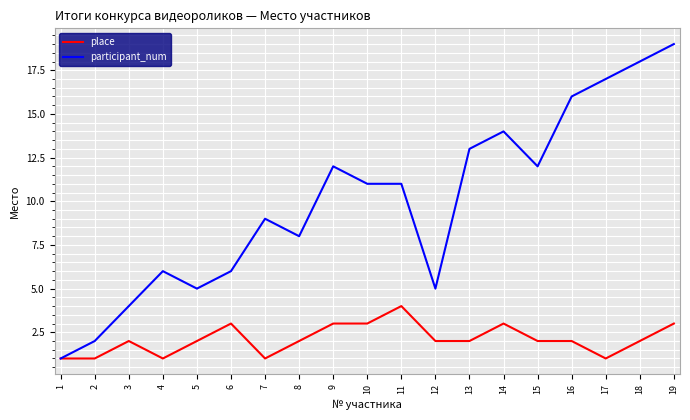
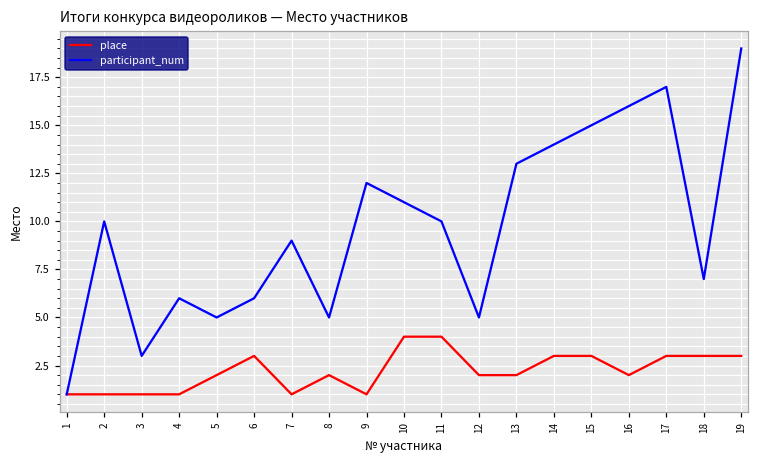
participant_num, 2: 2 -> 10
place, 3: 2 -> 1
participant_num, 3: 4 -> 3
participant_num, 8: 8 -> 5
place, 9: 3 -> 1
place, 10: 3 -> 4
participant_num, 11: 11 -> 10
place, 15: 2 -> 3
participant_num, 15: 12 -> 15
place, 17: 1 -> 3
place, 18: 2 -> 3
participant_num, 18: 18 -> 7
